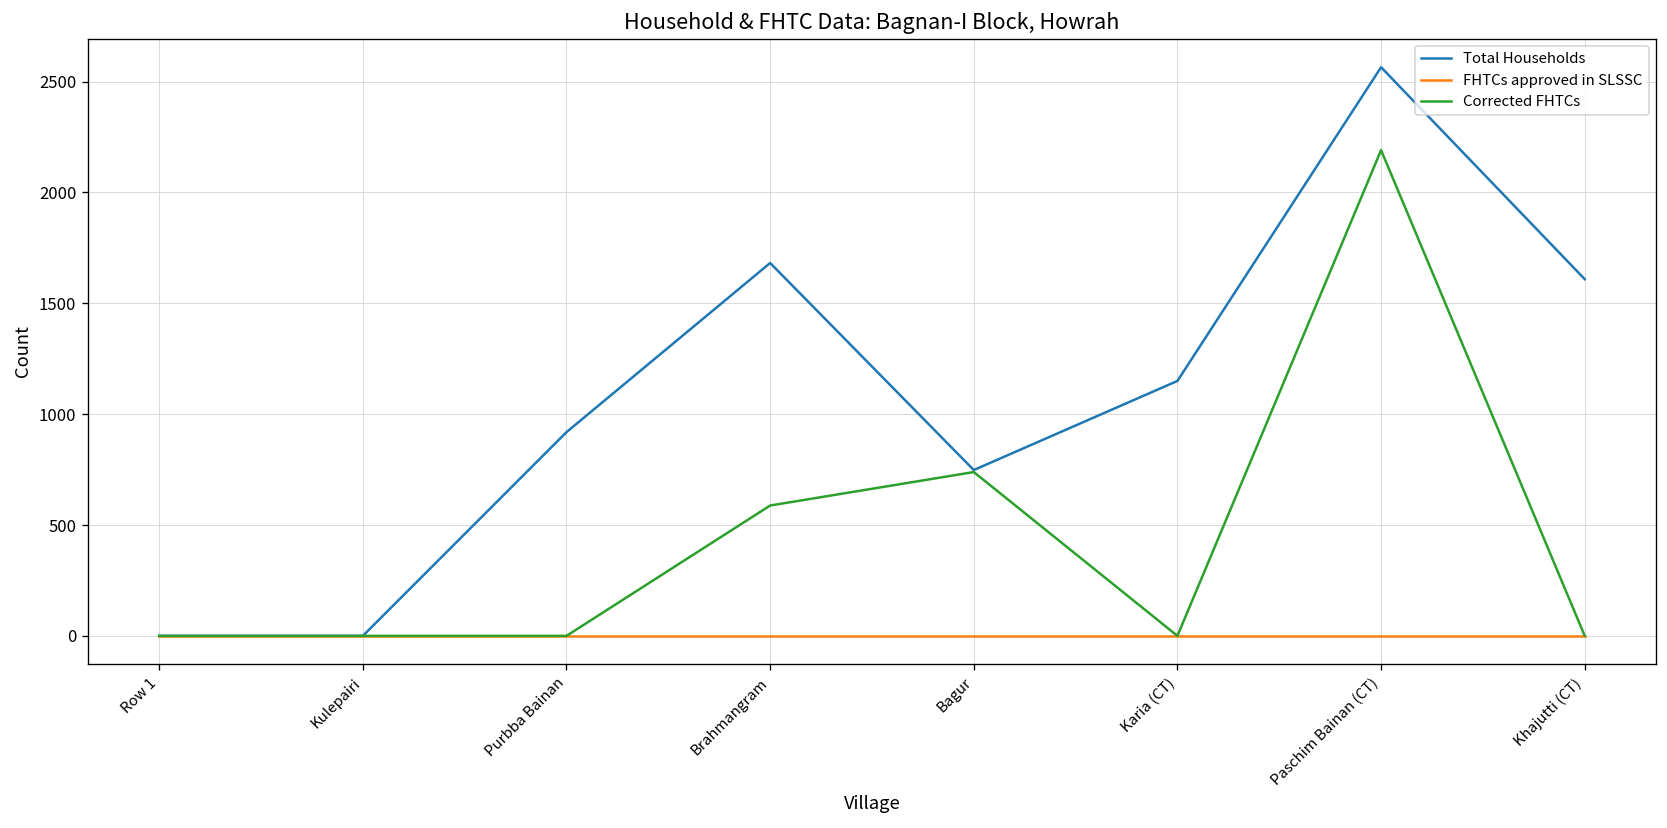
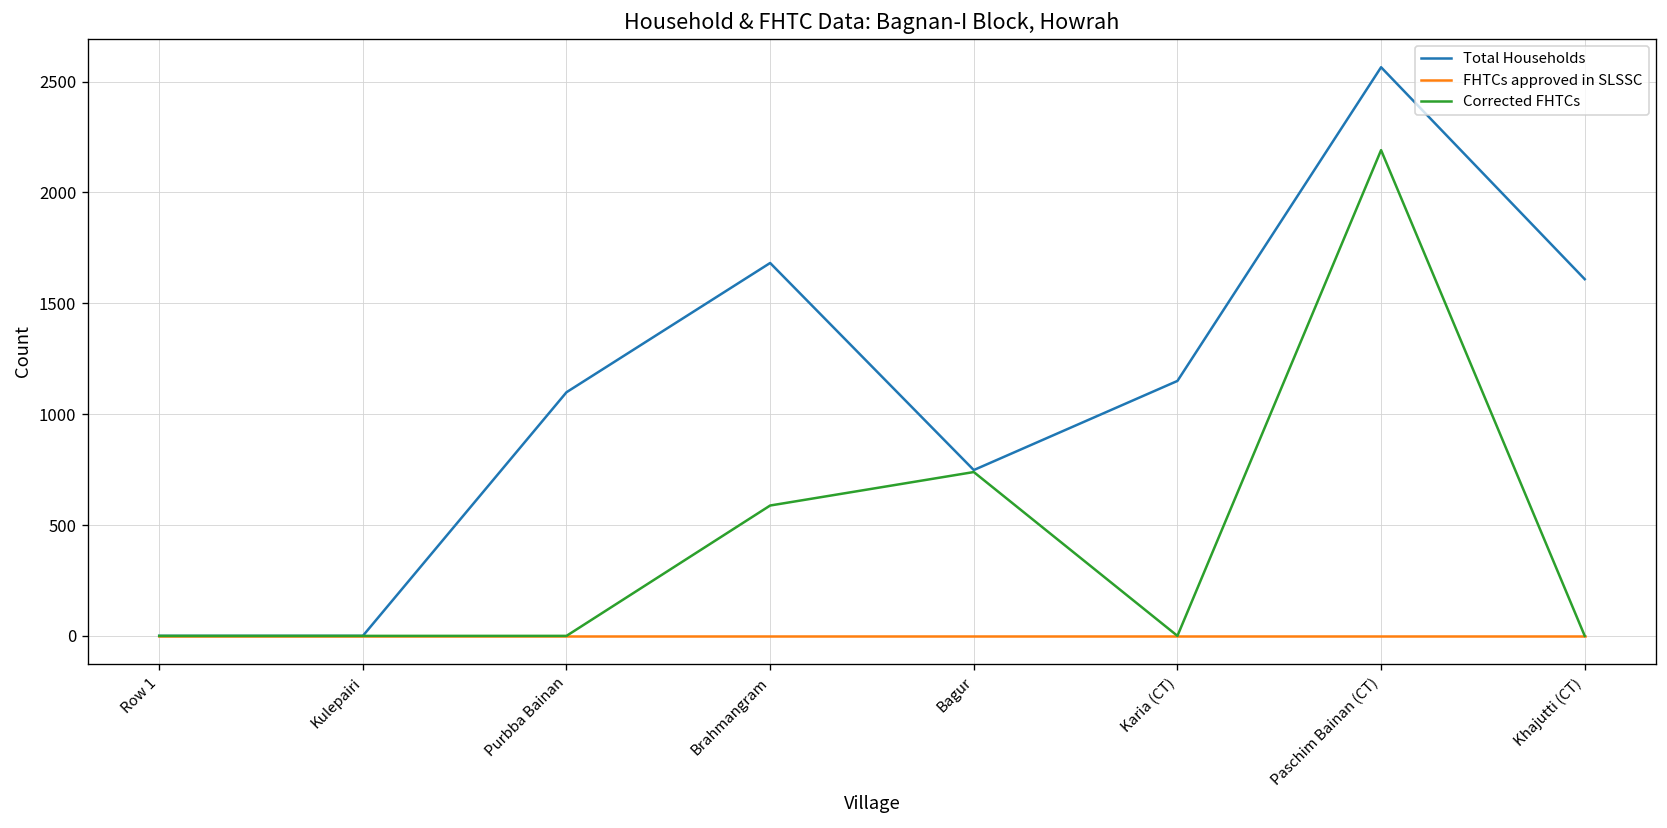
Total Households, Purbba Bainan: 920 -> 1100
